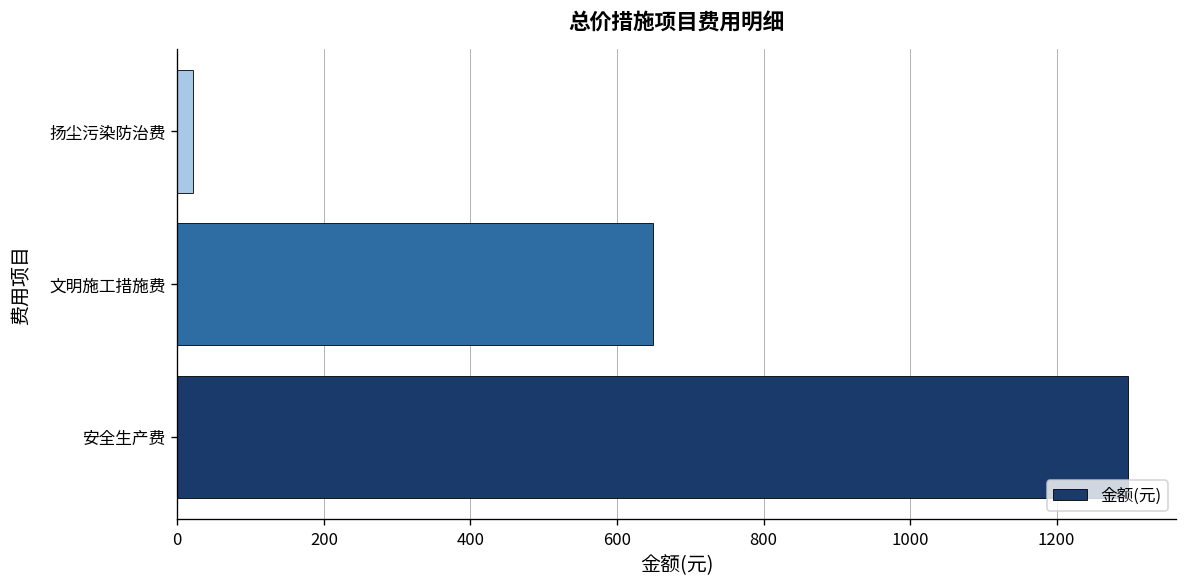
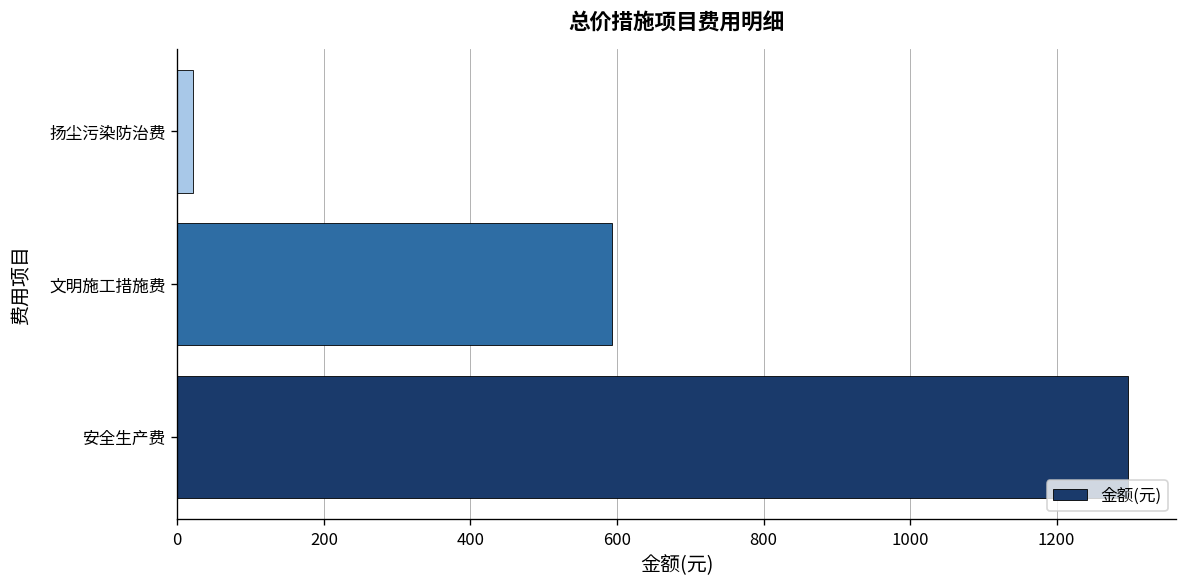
文明施工措施费: 650 -> 590
